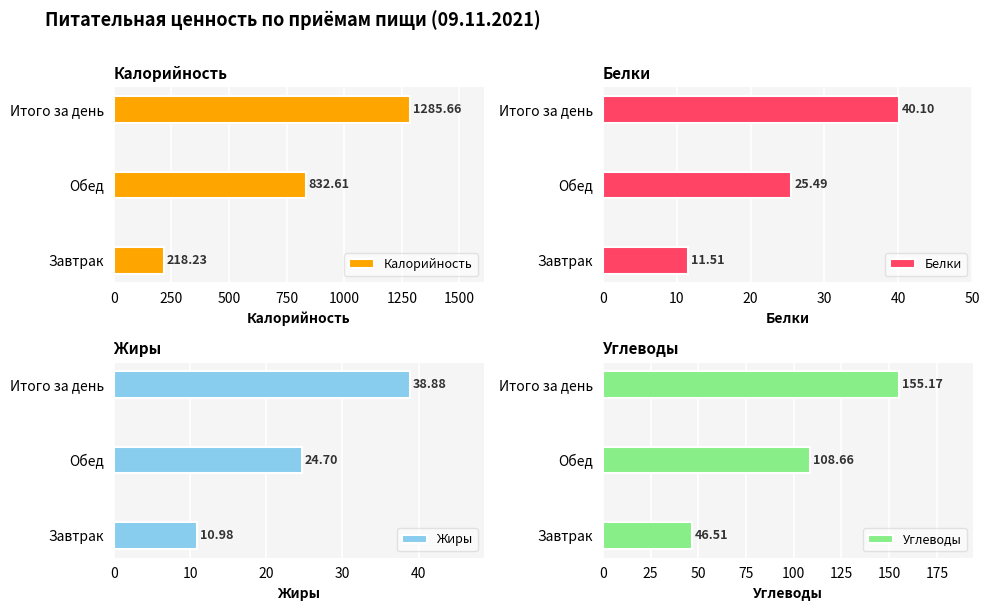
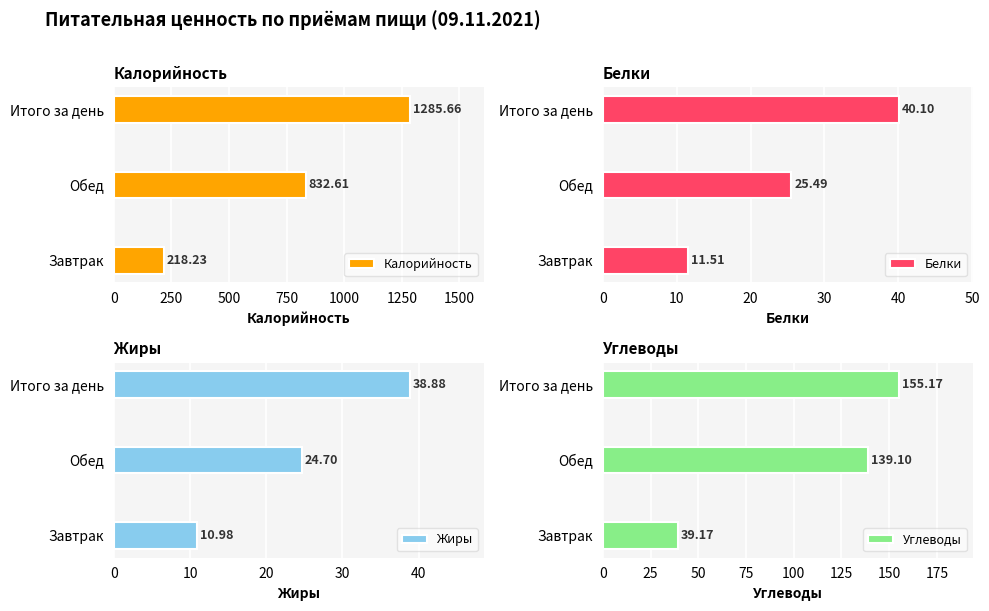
Углеводы, Обед: 108.66 -> 139.10
Углеводы, Завтрак: 46.51 -> 39.17
